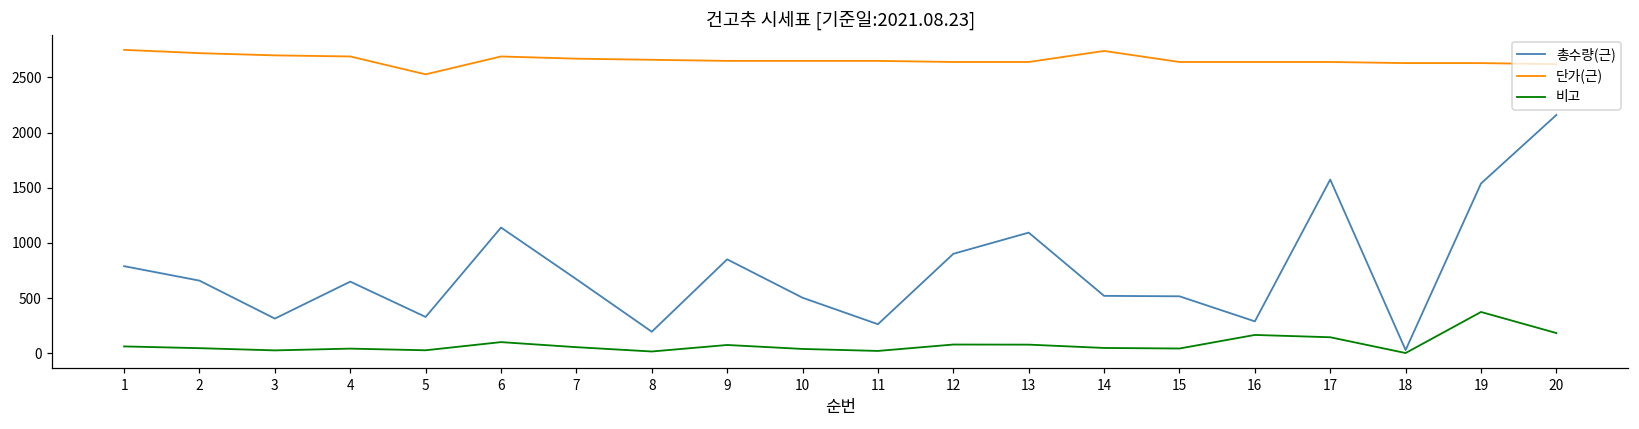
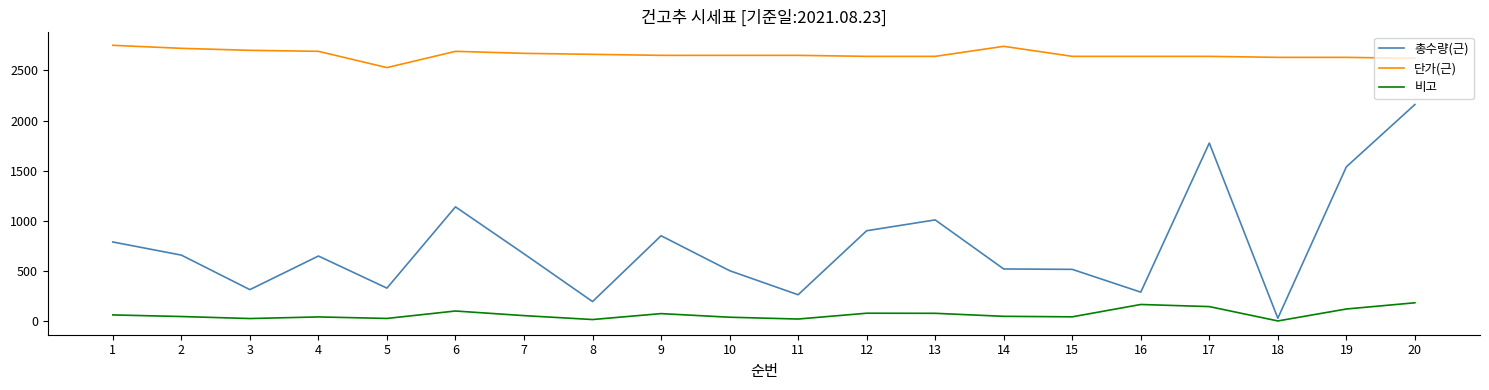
총수량(근), 13: 1090 -> 1010
총수량(근), 17: 1580 -> 1780
비고, 19: 380 -> 120
